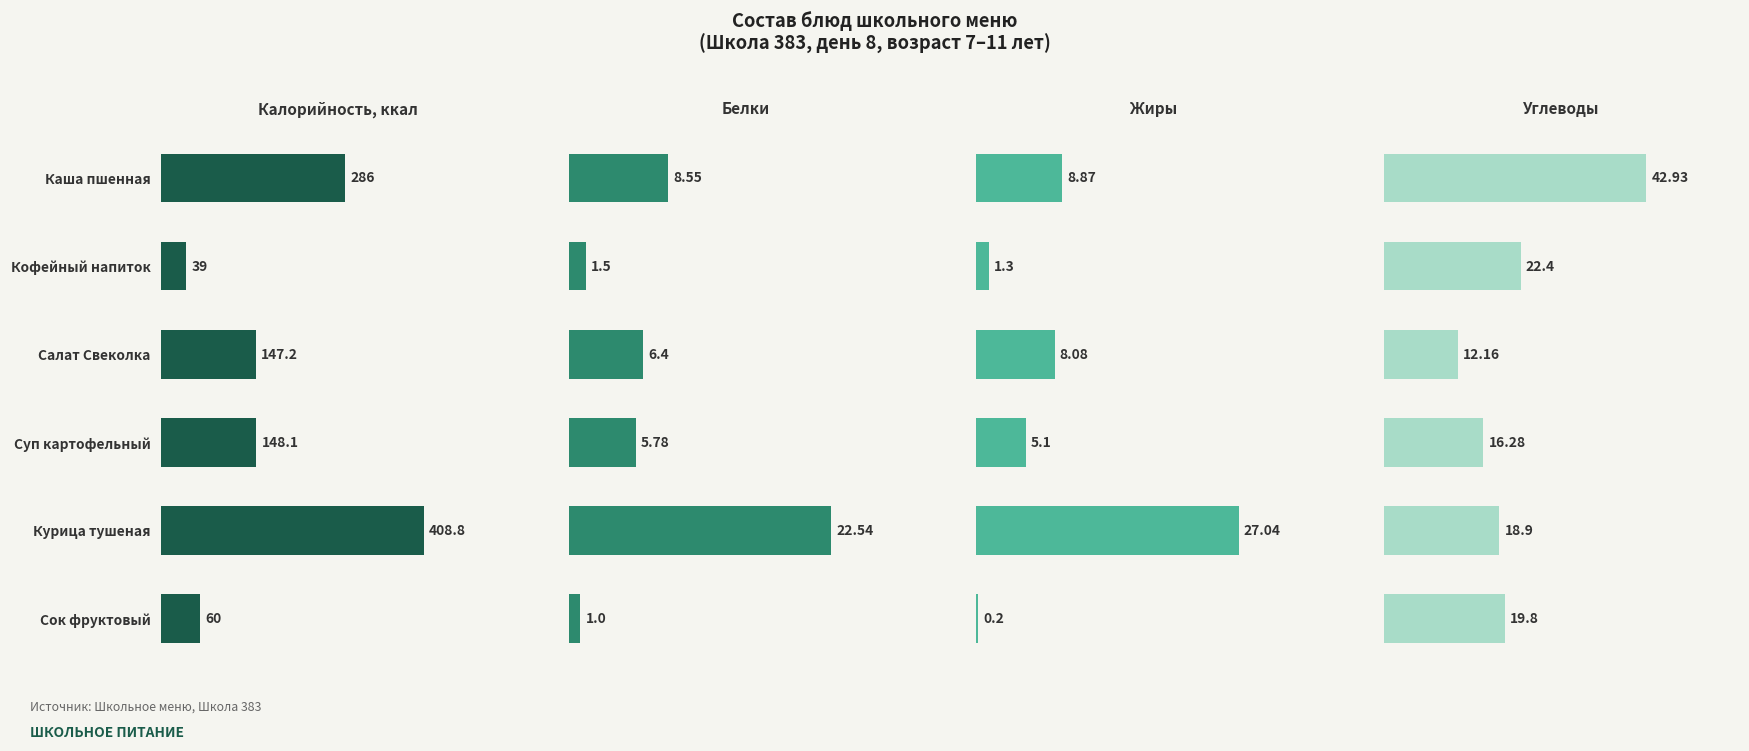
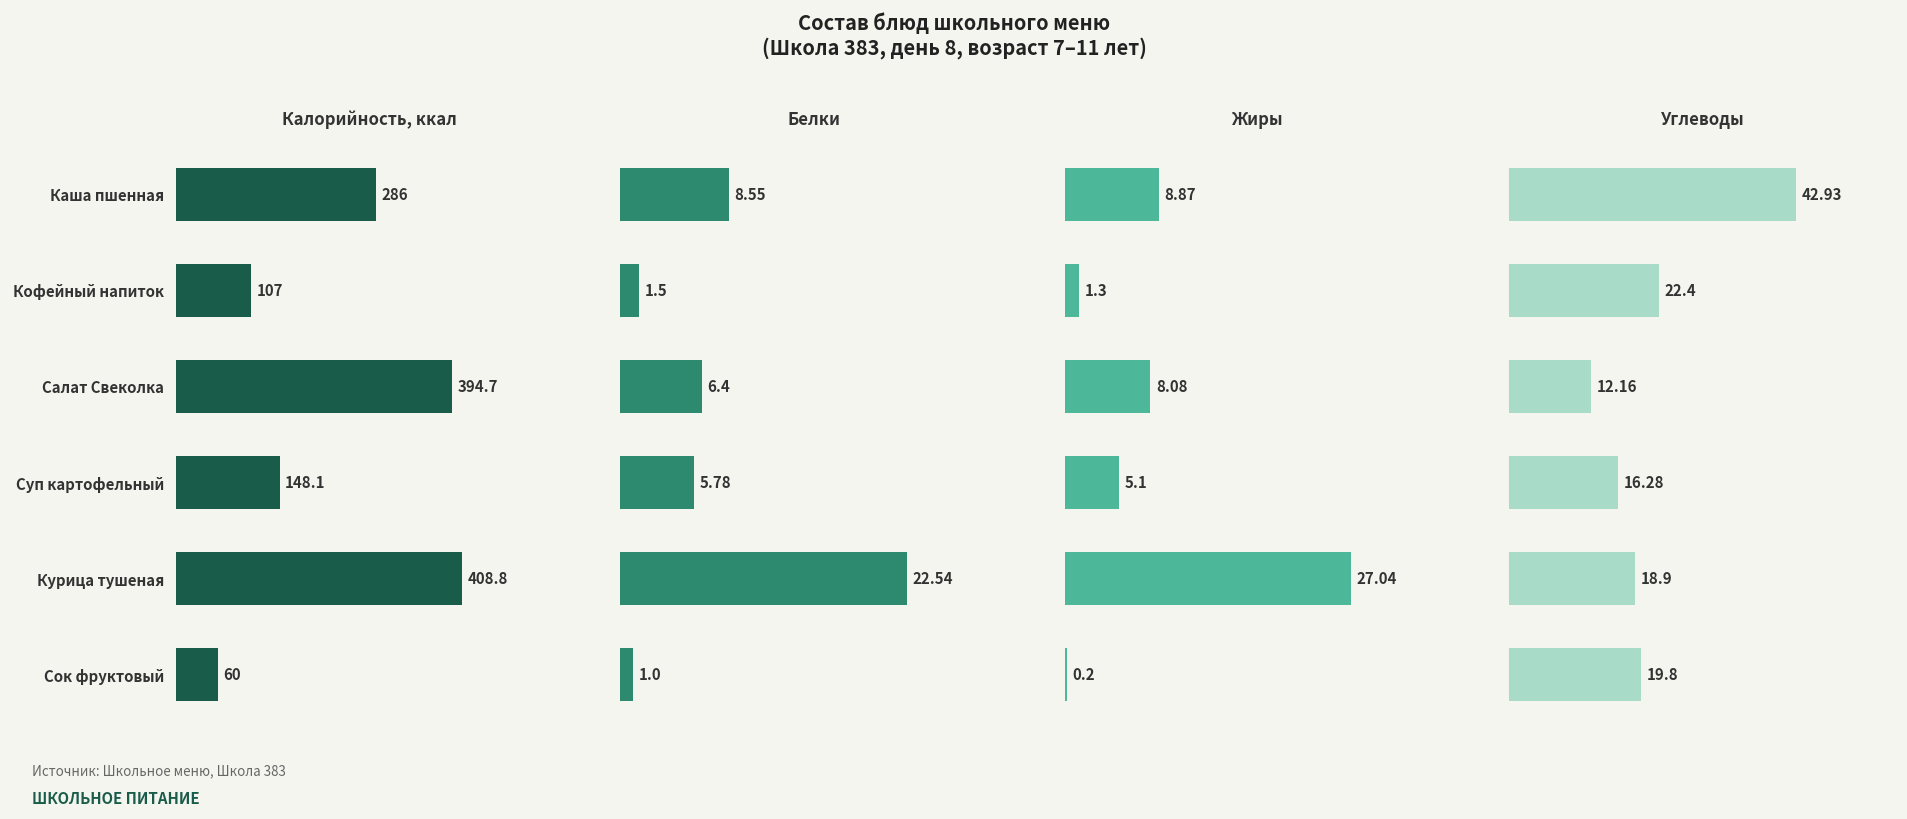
Калорийность, ккал, Кофейный напиток: 39 -> 107
Калорийность, ккал, Салат Свеколка: 147.2 -> 394.7
